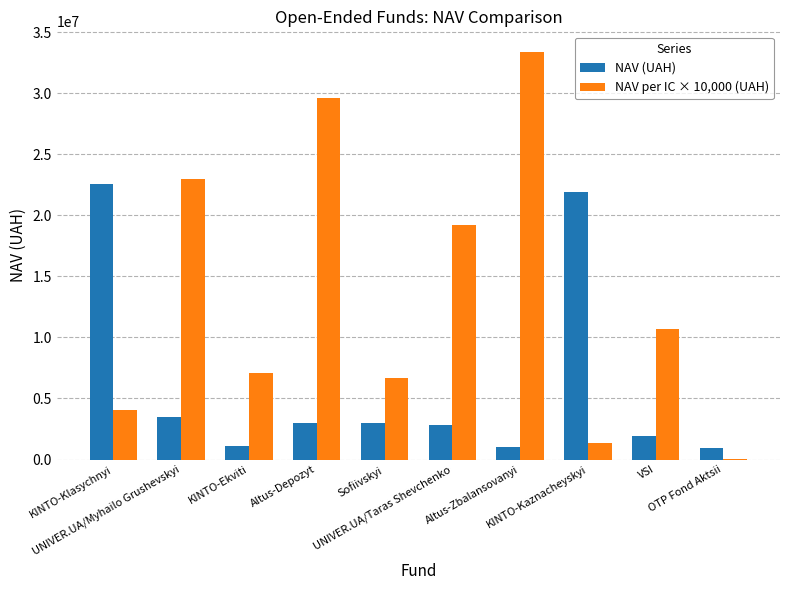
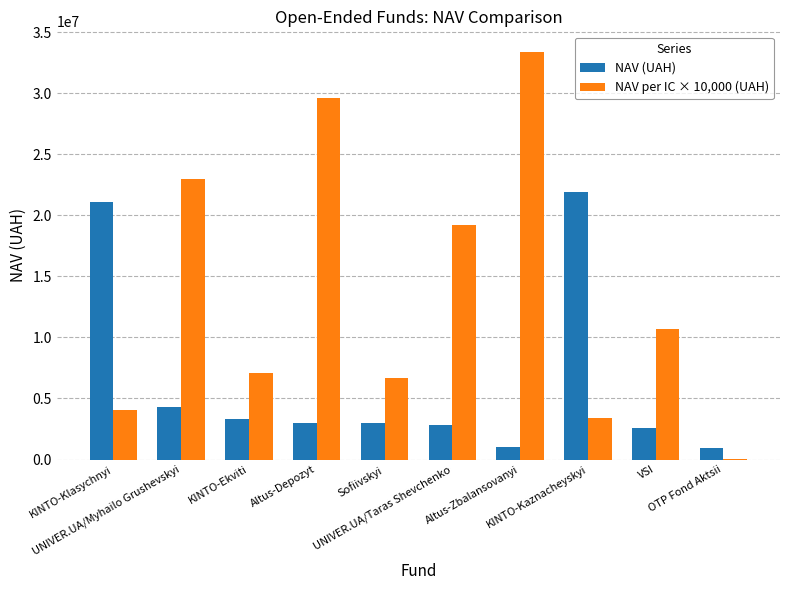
NAV (UAH), KINTO-Klasychnyi: 22600000 -> 21100000
NAV (UAH), UNIVER.UA/Myhailo Grushevskyi: 3500000 -> 4300000
NAV (UAH), KINTO-Ekviti: 1100000 -> 3300000
NAV per IC × 10,000 (UAH), KINTO-Kaznacheyskyi: 1300000 -> 3400000
NAV (UAH), VSI: 1900000 -> 2600000
